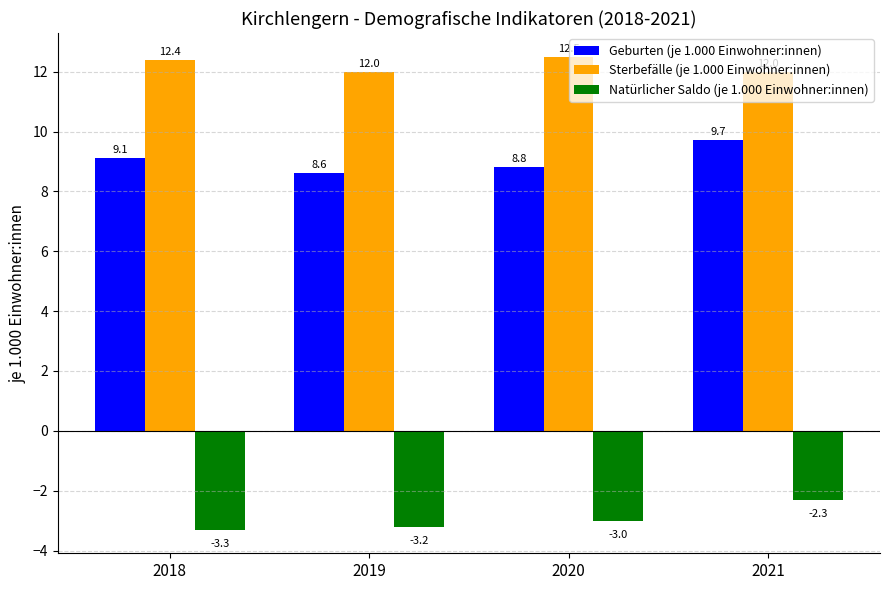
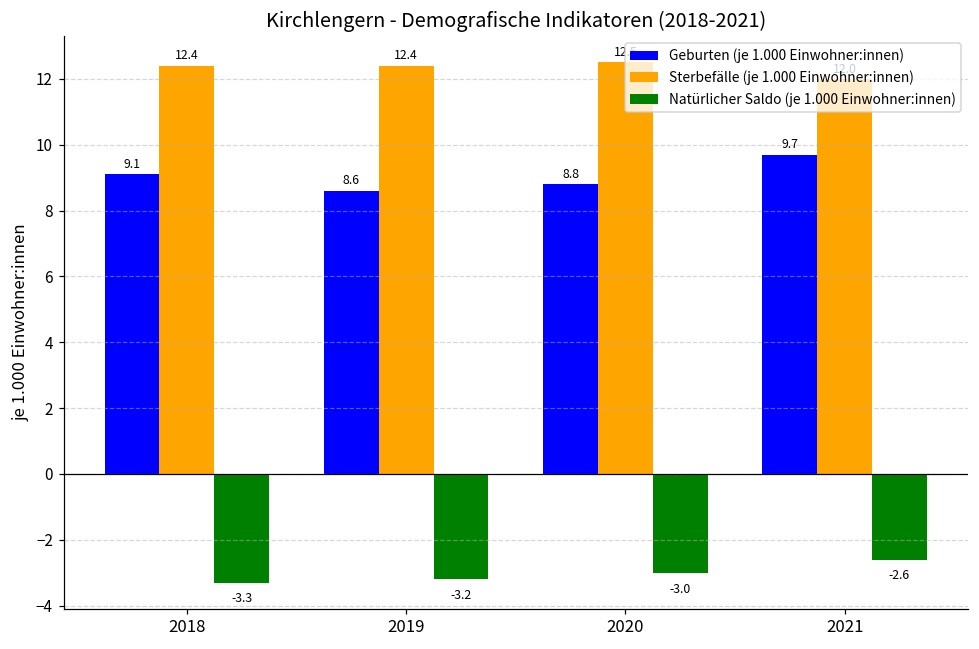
Sterbefälle (je 1.000 Einwohner:innen), 2019: 12.0 -> 12.4
Natürlicher Saldo (je 1.000 Einwohner:innen), 2021: -2.3 -> -2.6
